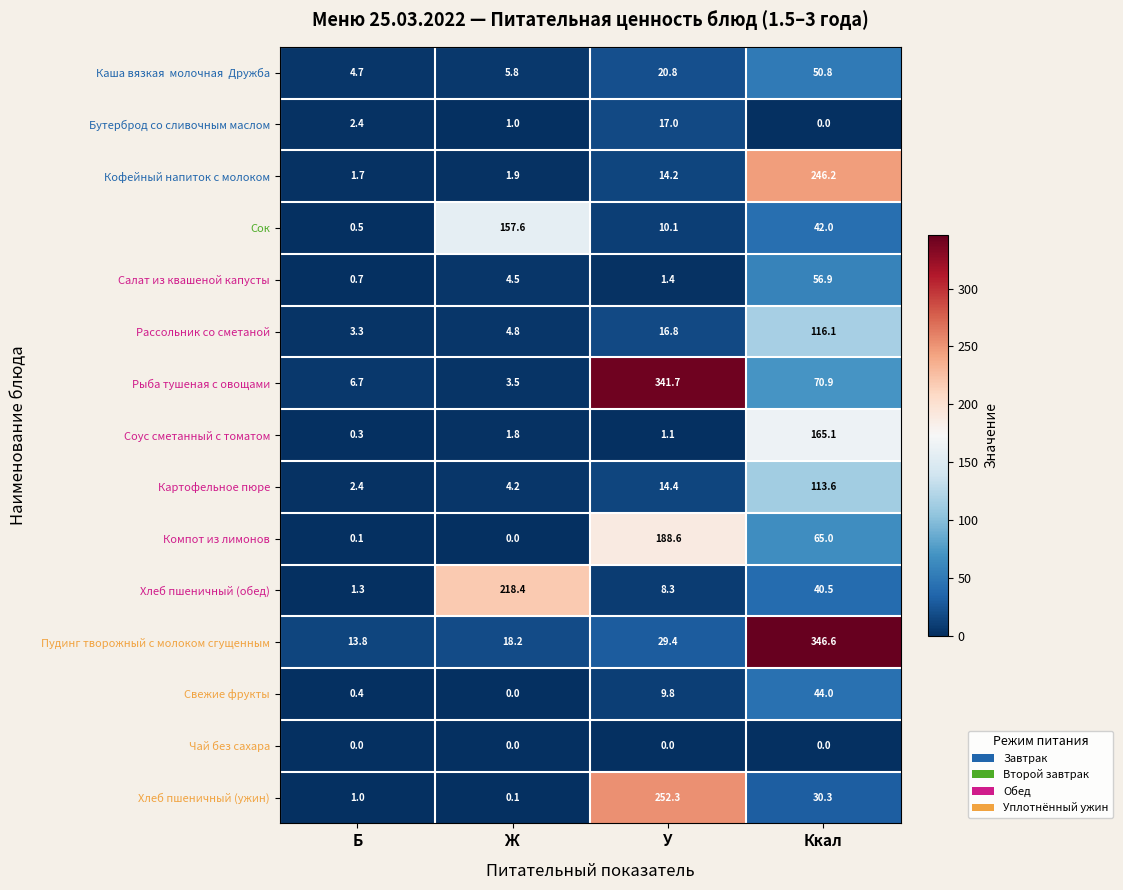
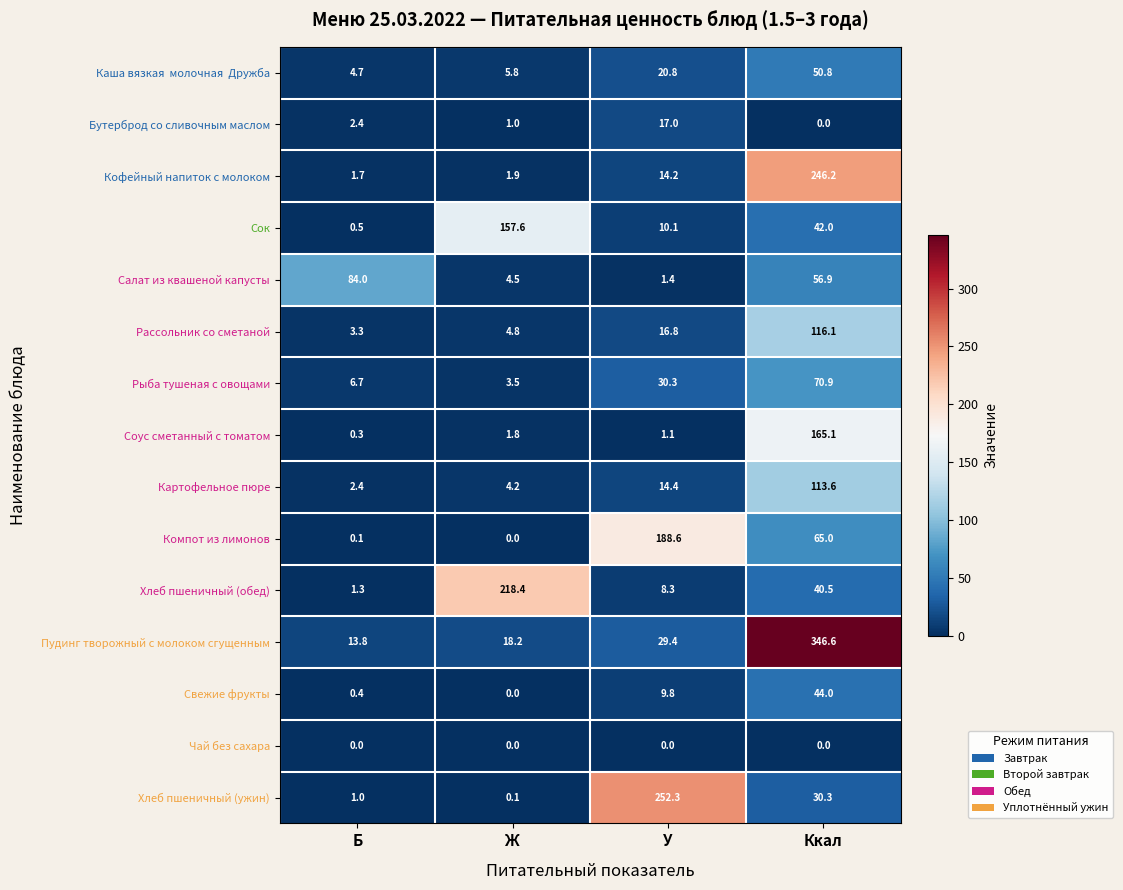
Салат из квашеной капусты, Б: 0.7 -> 84.0
Рыба тушеная с овощами, У: 341.7 -> 30.3
